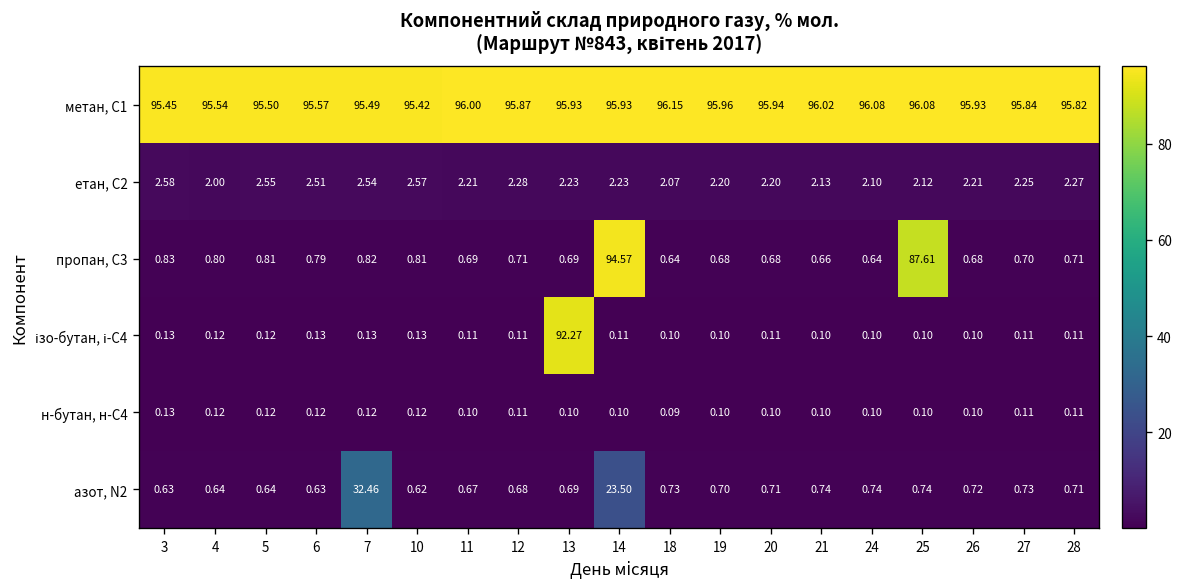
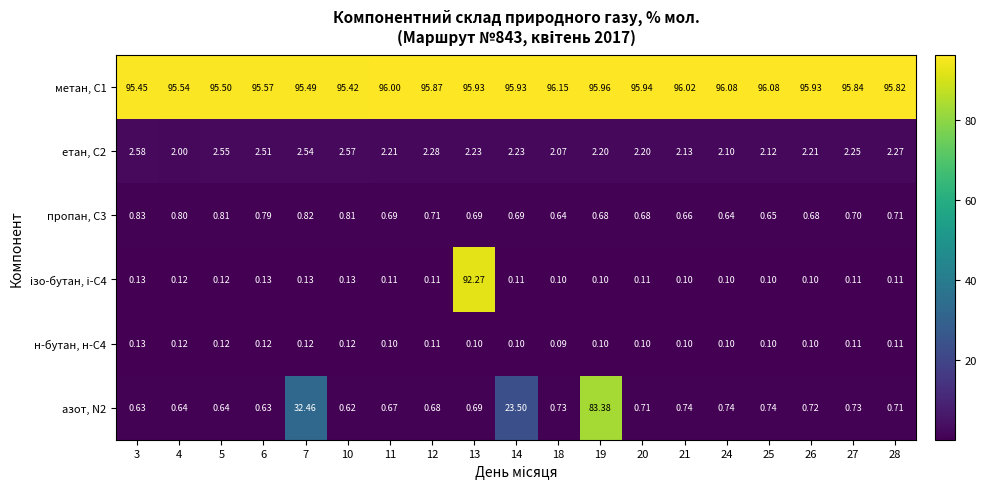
пропан, С3, 14: 94.57 -> 0.69
пропан, С3, 25: 87.61 -> 0.65
азот, N2, 19: 0.70 -> 83.38
